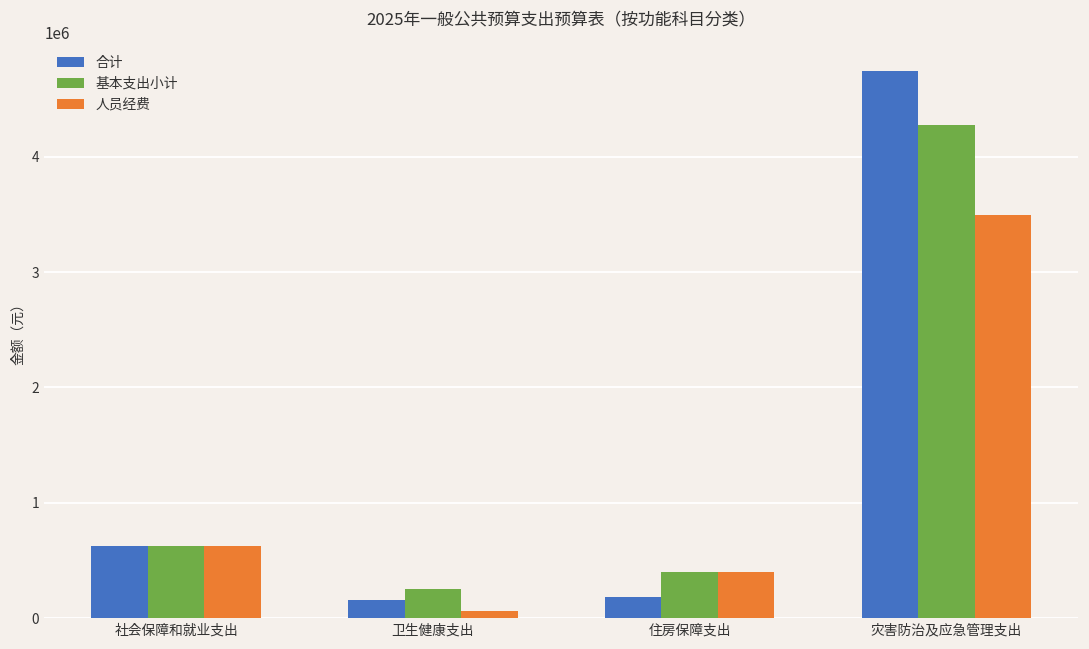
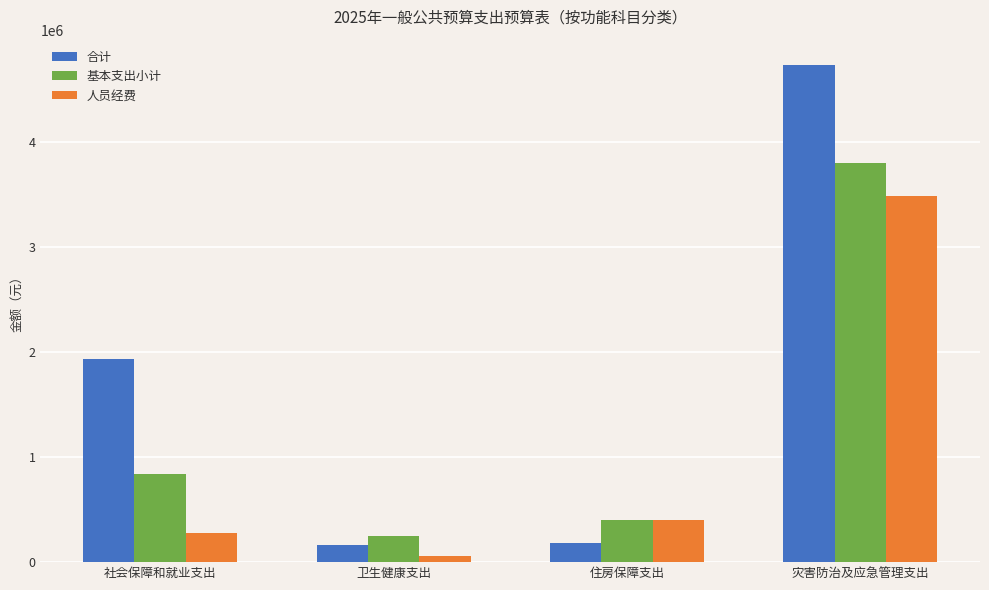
合计, 社会保障和就业支出: 630000 -> 1940000
基本支出小计, 社会保障和就业支出: 630000 -> 840000
人员经费, 社会保障和就业支出: 630000 -> 270000
基本支出小计, 灾害防治及应急管理支出: 4270000 -> 3810000
